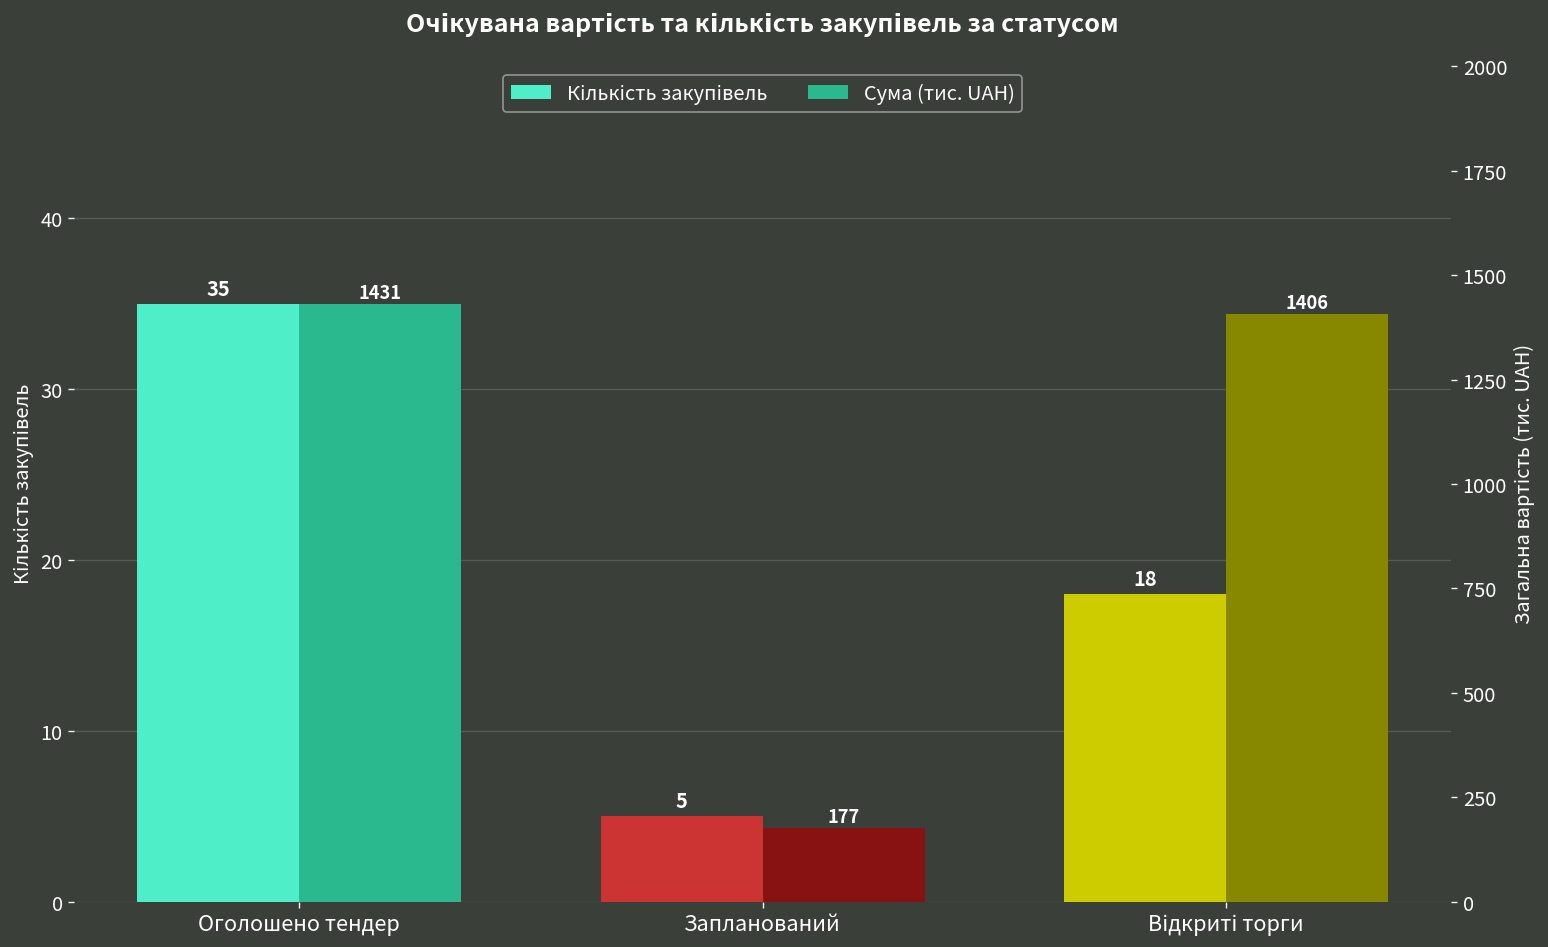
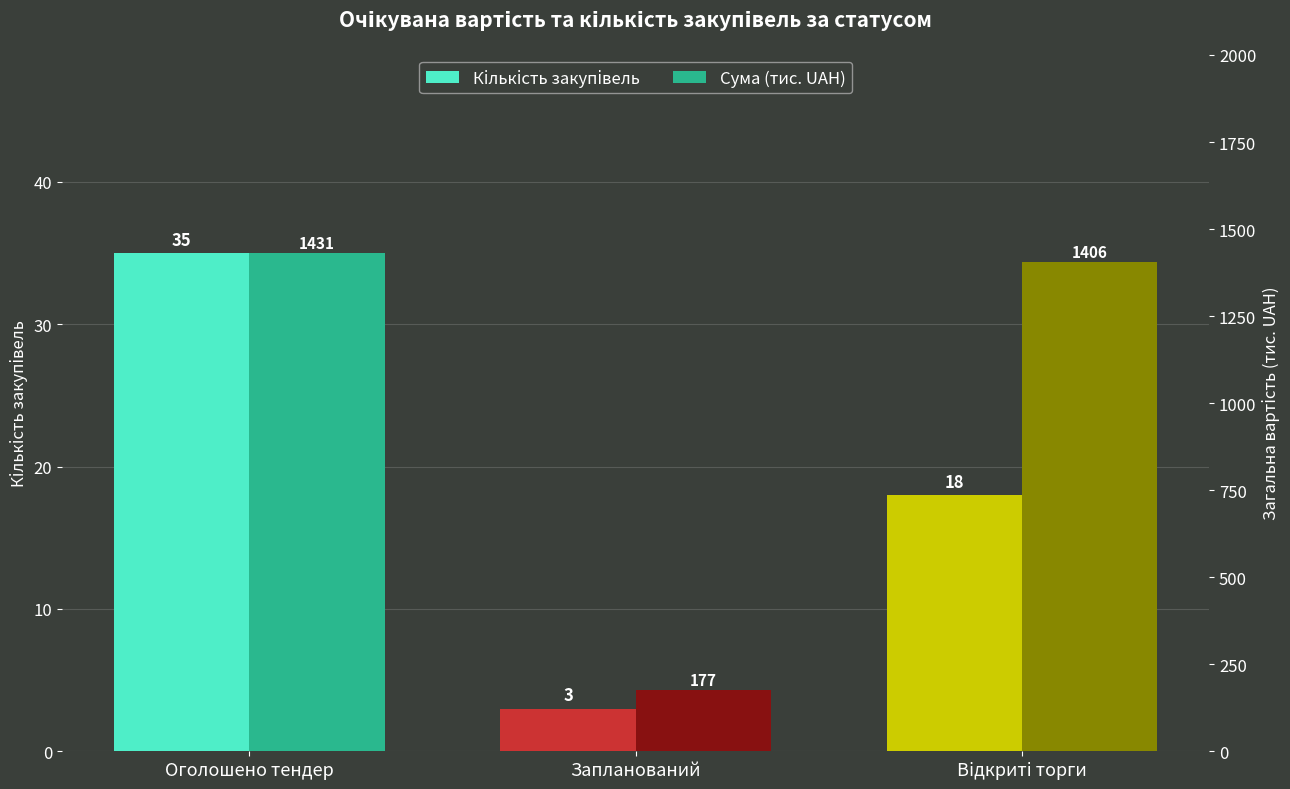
Кількість закупівель, Запланований: 5 -> 3
